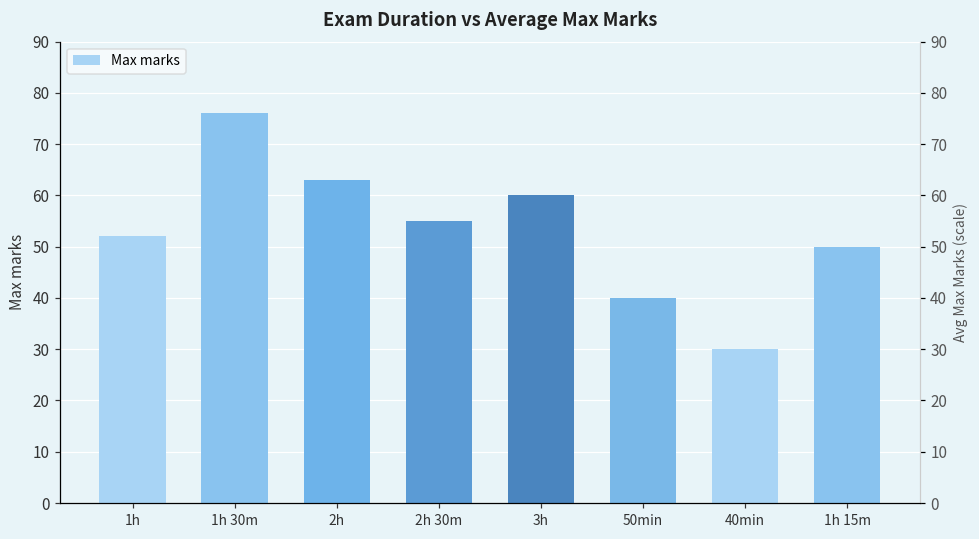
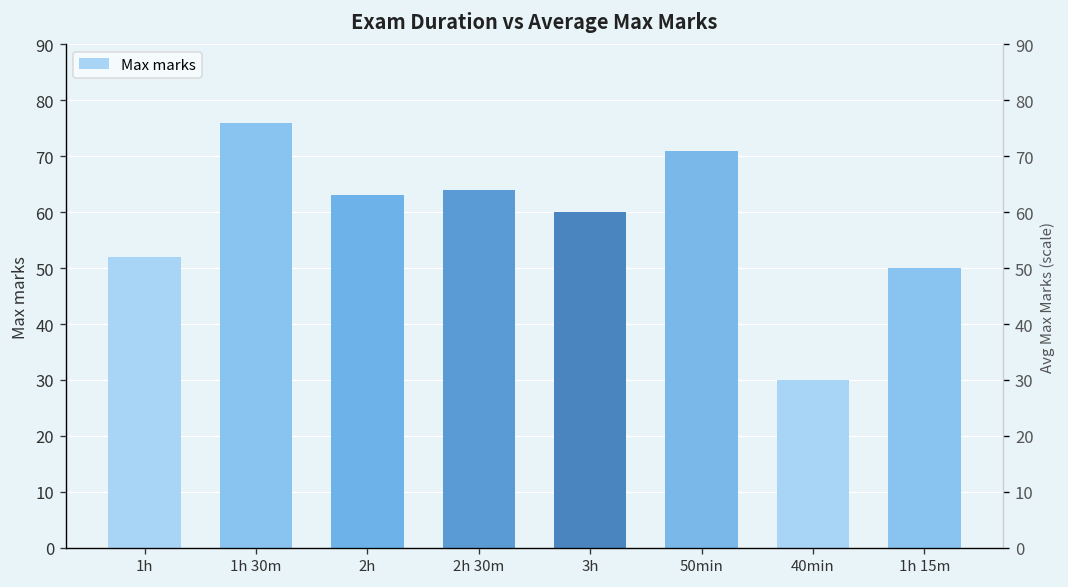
2h 30m: 55 -> 64
50min: 40 -> 71
